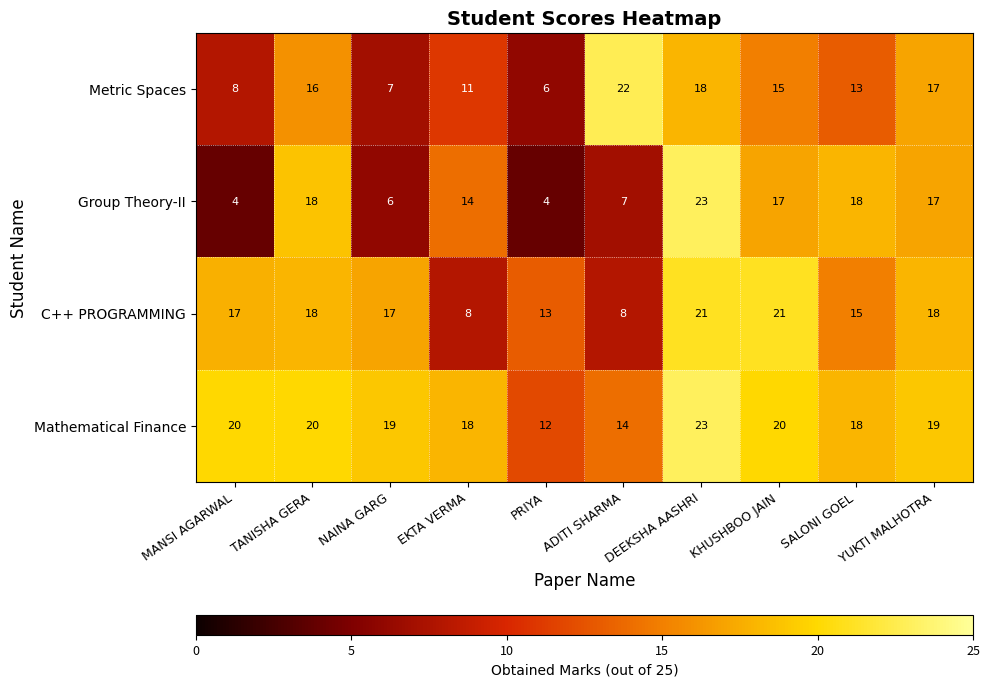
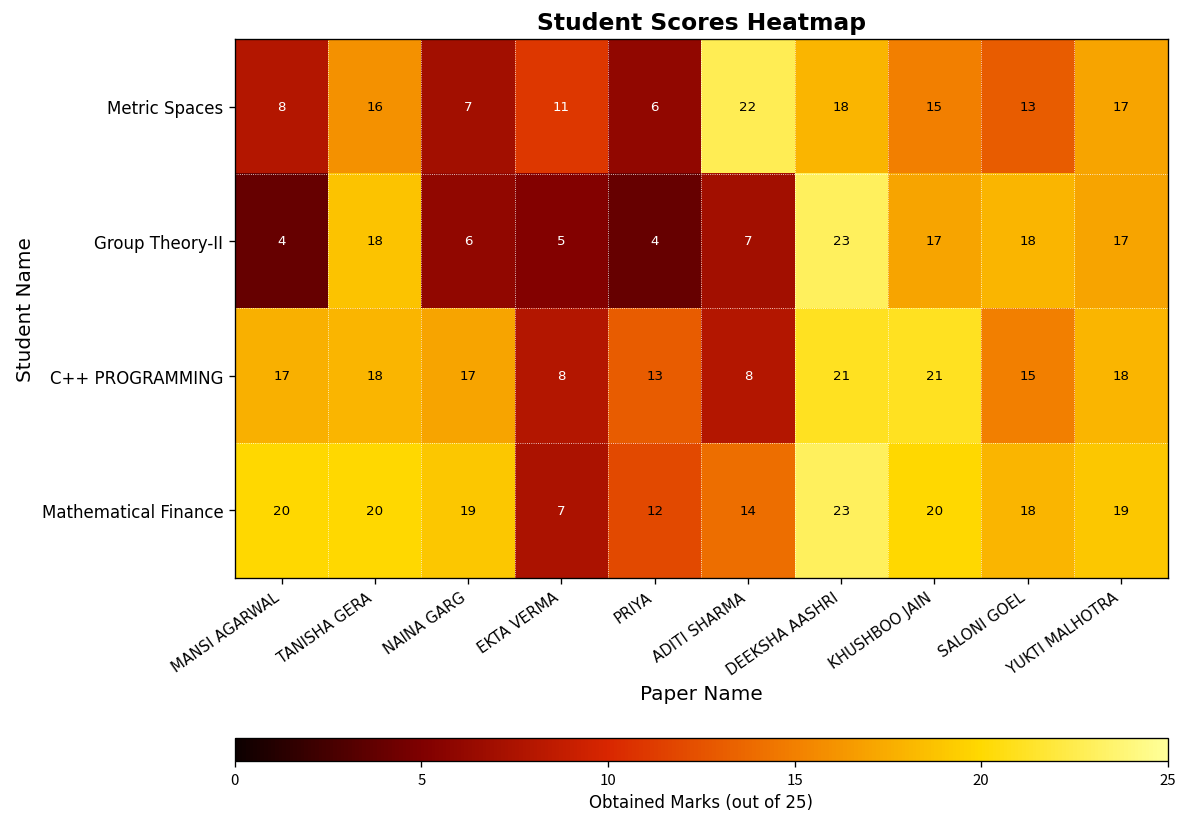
Group Theory-II, EKTA VERMA: 14 -> 5
Mathematical Finance, EKTA VERMA: 18 -> 7
